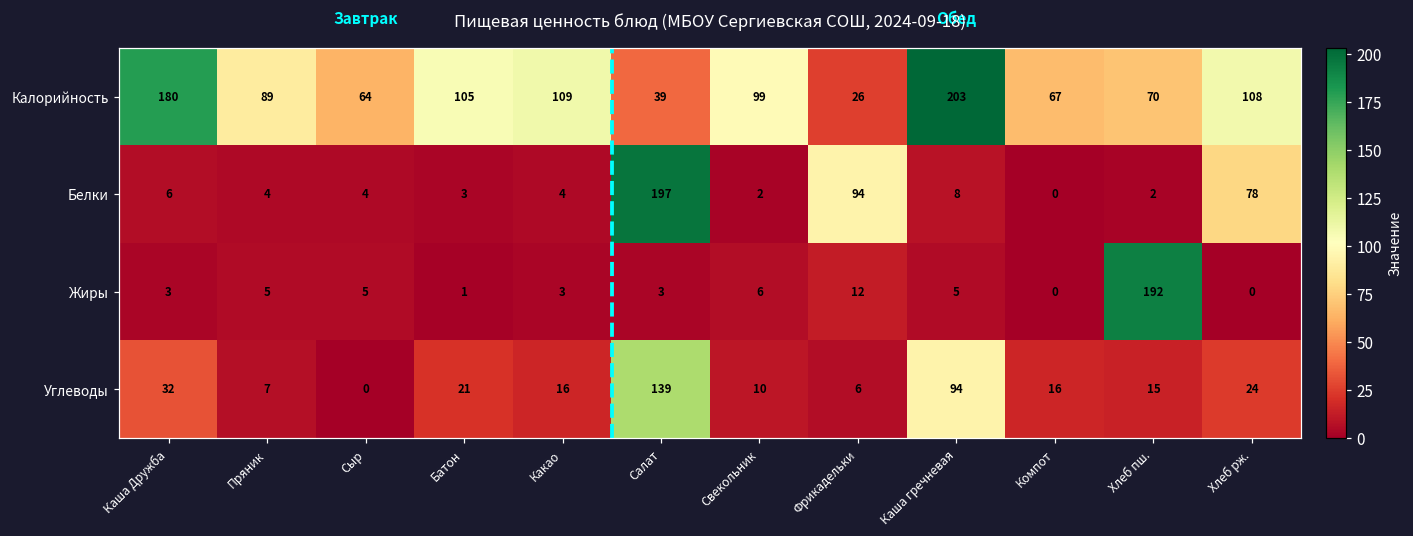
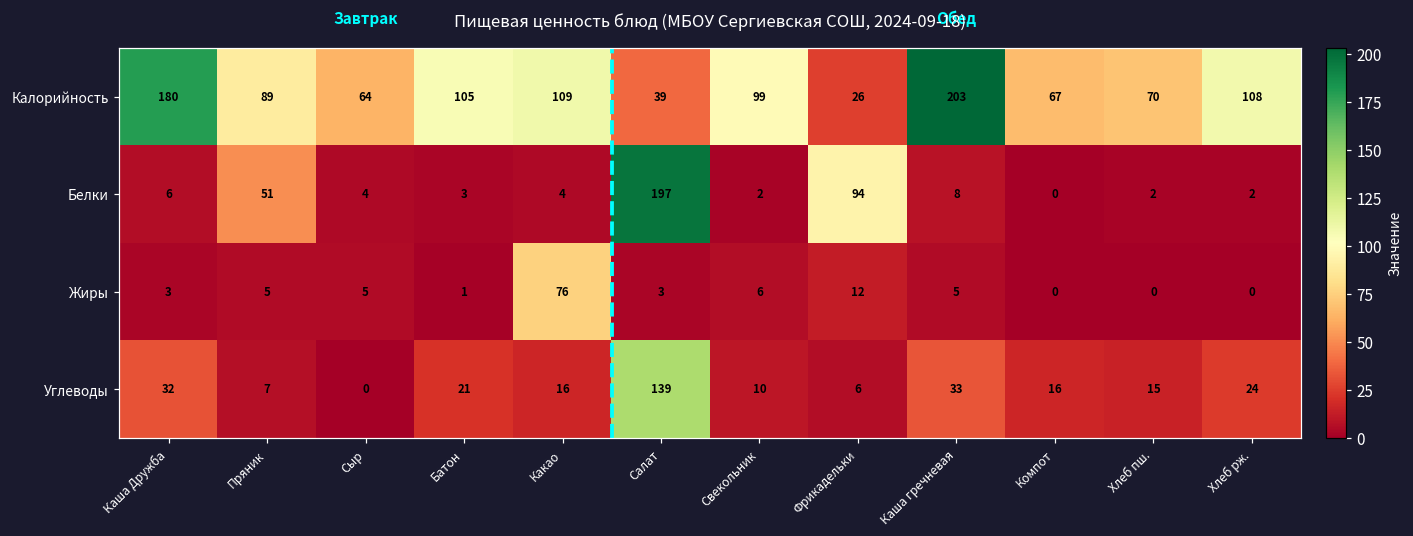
Белки, Пряник: 4 -> 51
Белки, Хлеб рж.: 78 -> 2
Жиры, Какао: 3 -> 76
Жиры, Хлеб пш.: 192 -> 0
Углеводы, Каша гречневая: 94 -> 33
